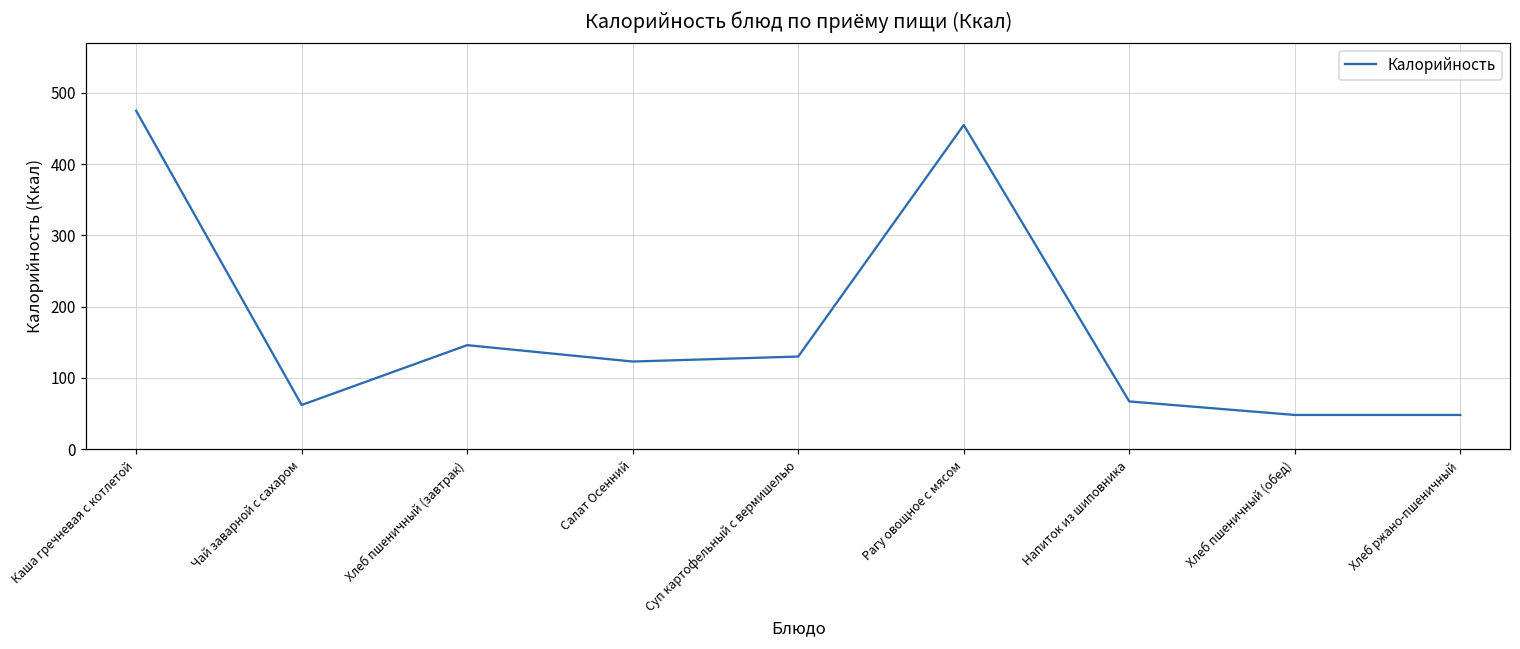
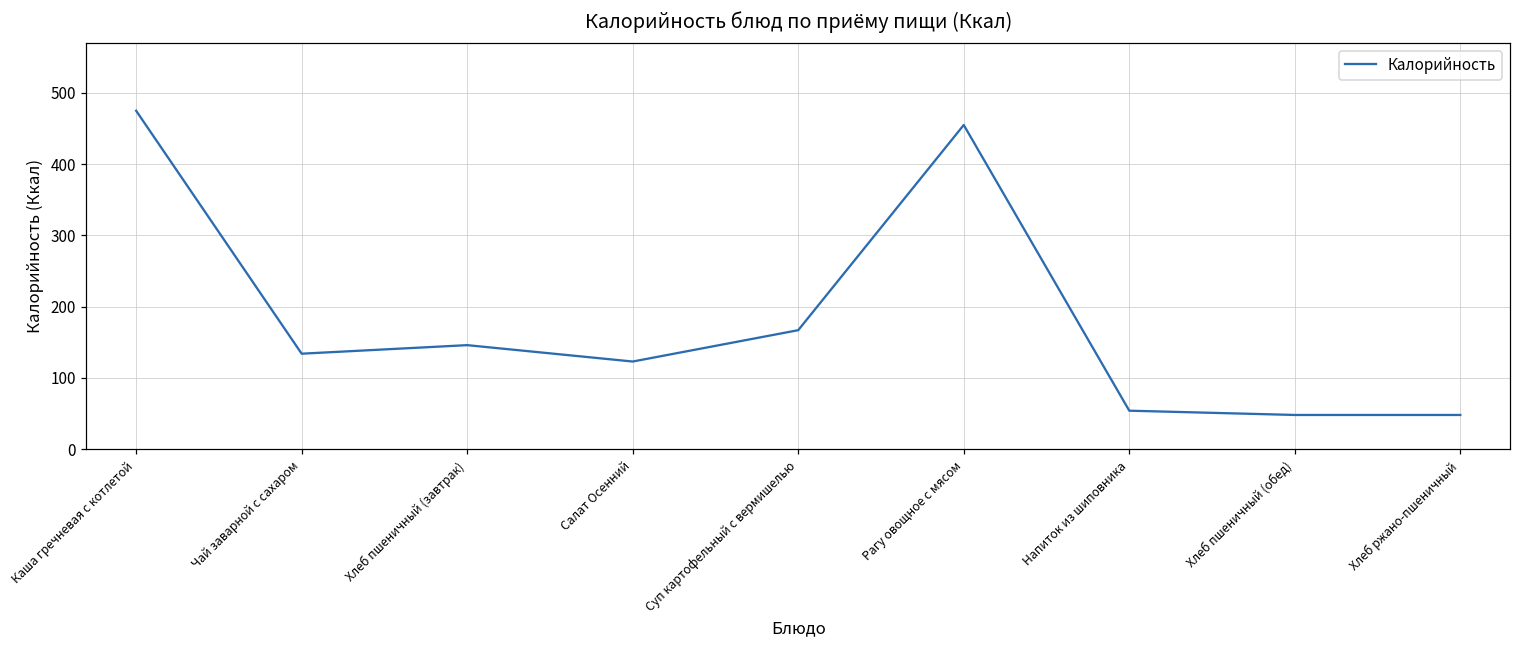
Чай заварной с сахаром: 60 -> 130
Суп картофельный с вермишелью: 130 -> 170
Напиток из шиповника: 70 -> 50
